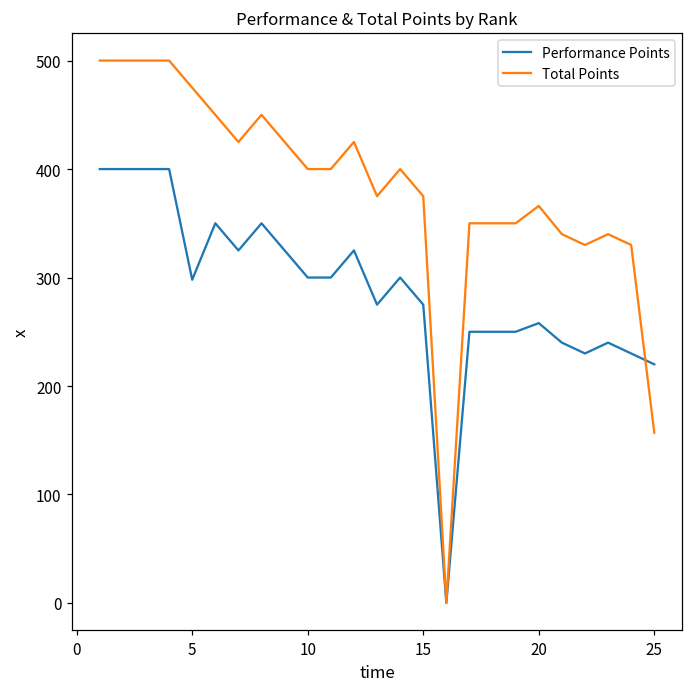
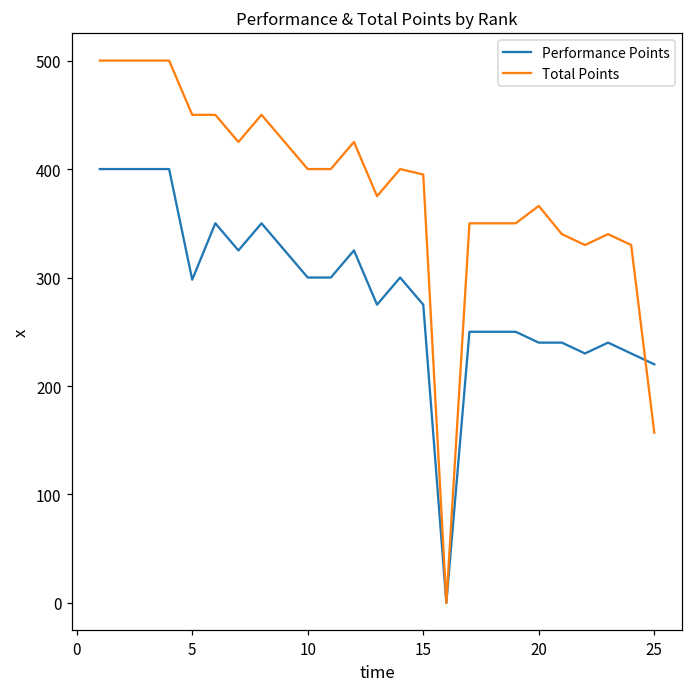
Total Points, 5: 480 -> 450
Total Points, 15: 380 -> 400
Performance Points, 20: 260 -> 240
